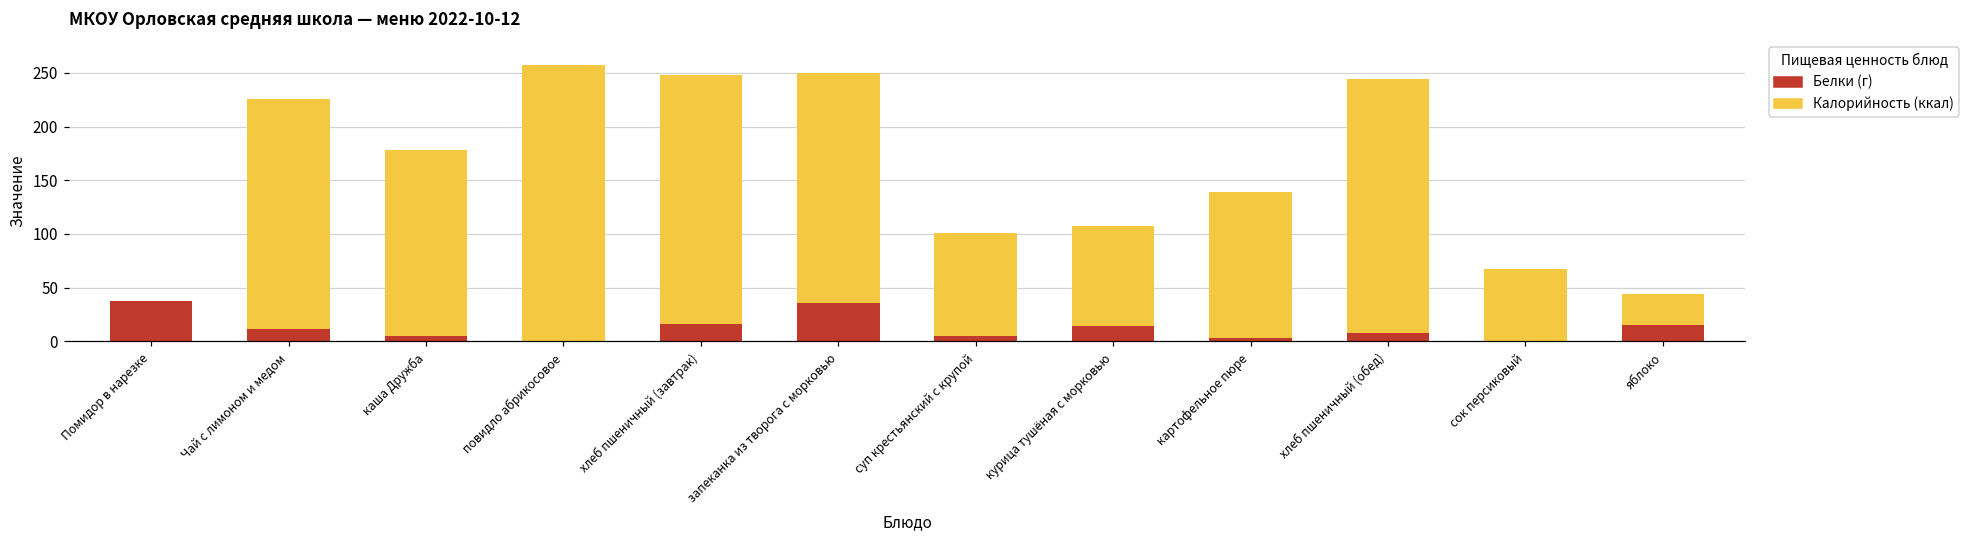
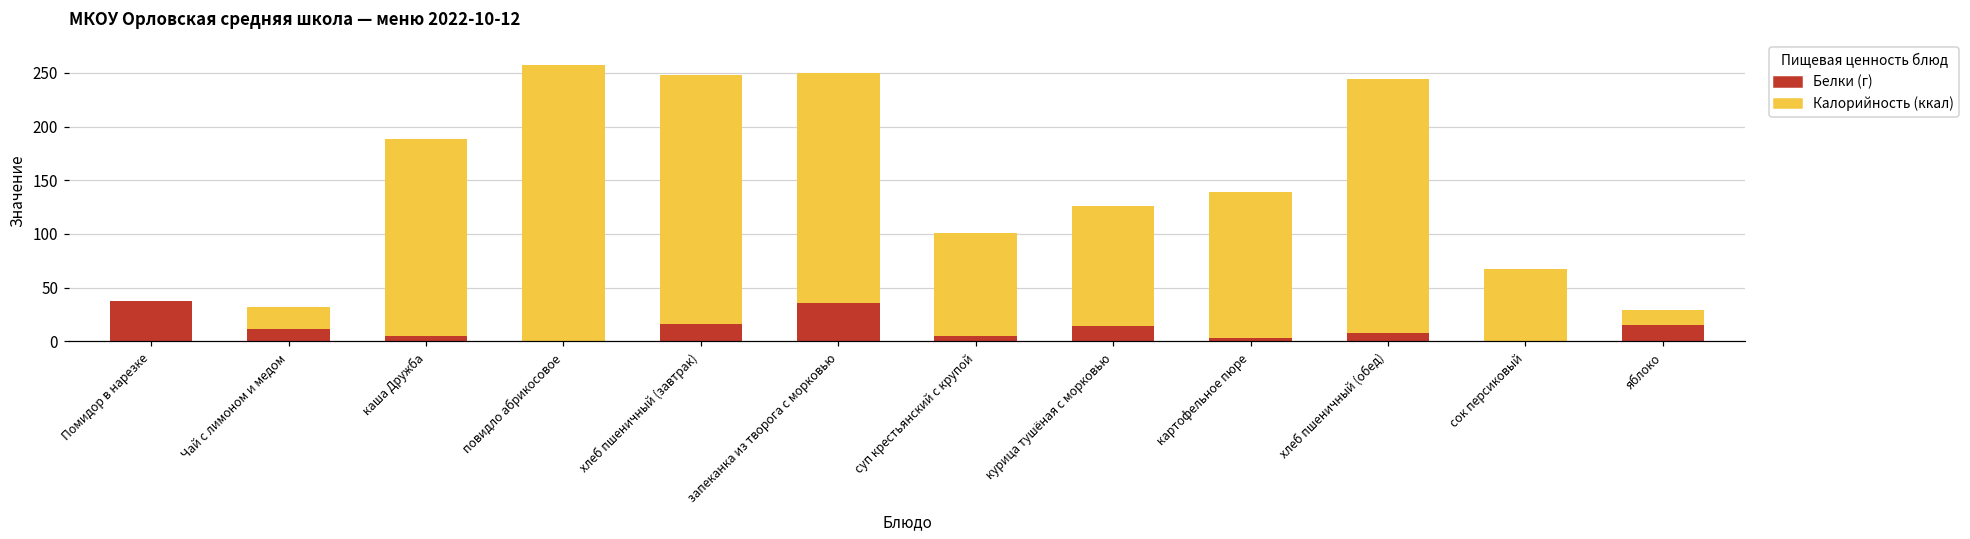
Калорийность (ккал), Чай с лимоном и медом: 230 -> 30
Калорийность (ккал), каша Дружба: 180 -> 190
Калорийность (ккал), курица тушёная с морковью: 110 -> 130
Калорийность (ккал), яблоко: 40 -> 30
